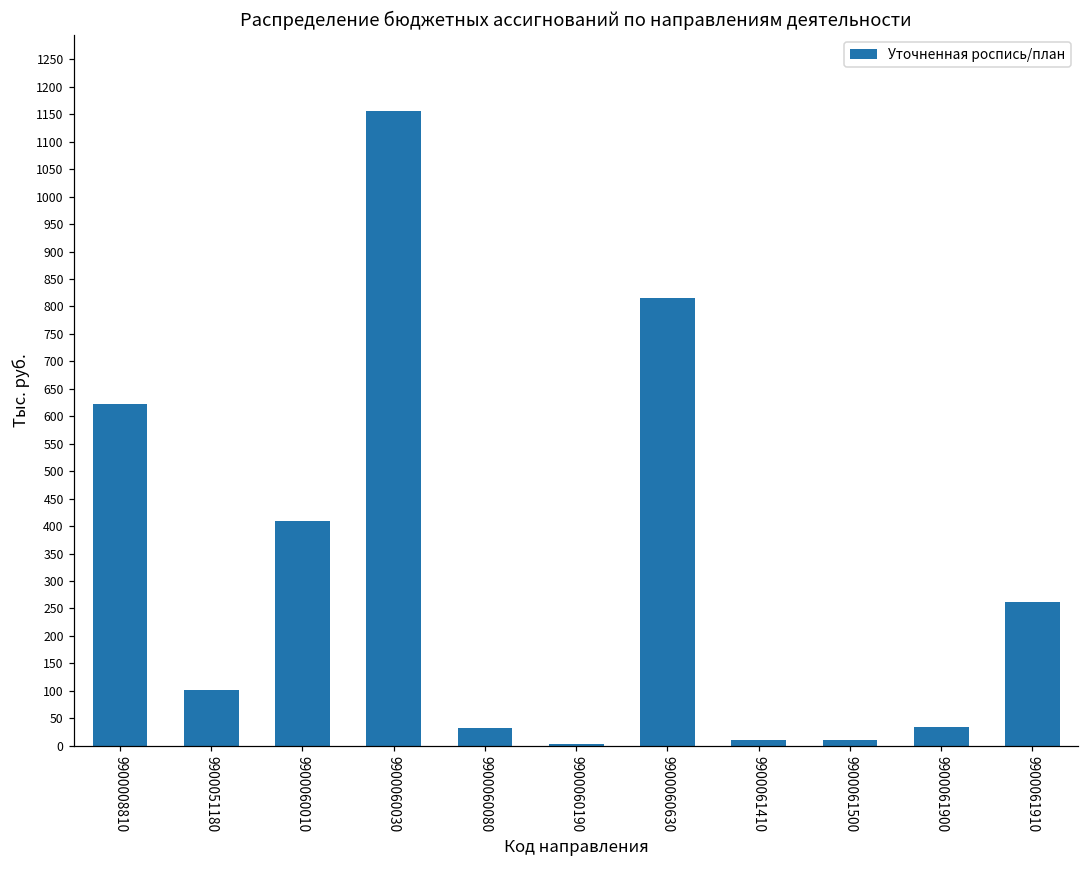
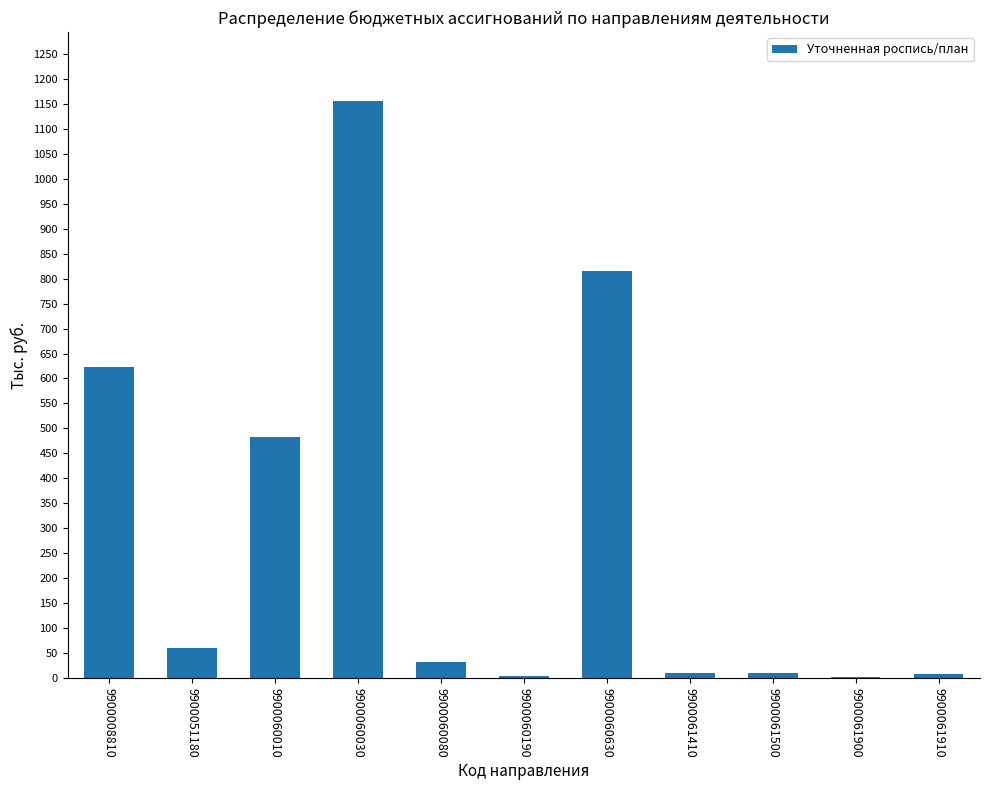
9900051180: 100 -> 60
9900060010: 410 -> 480
9900061900: 30 -> 0
9900061910: 260 -> 10
